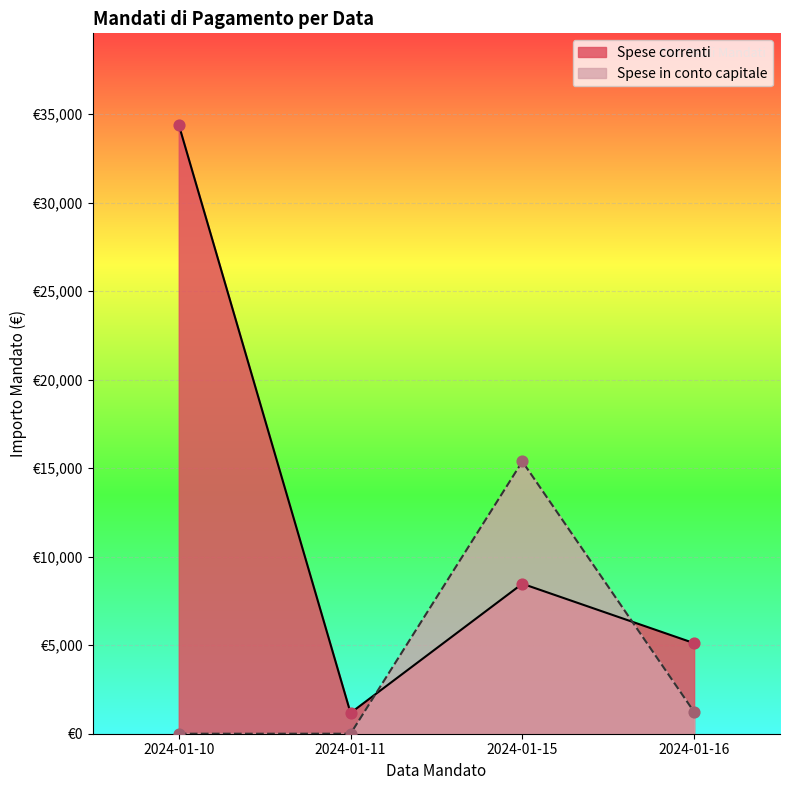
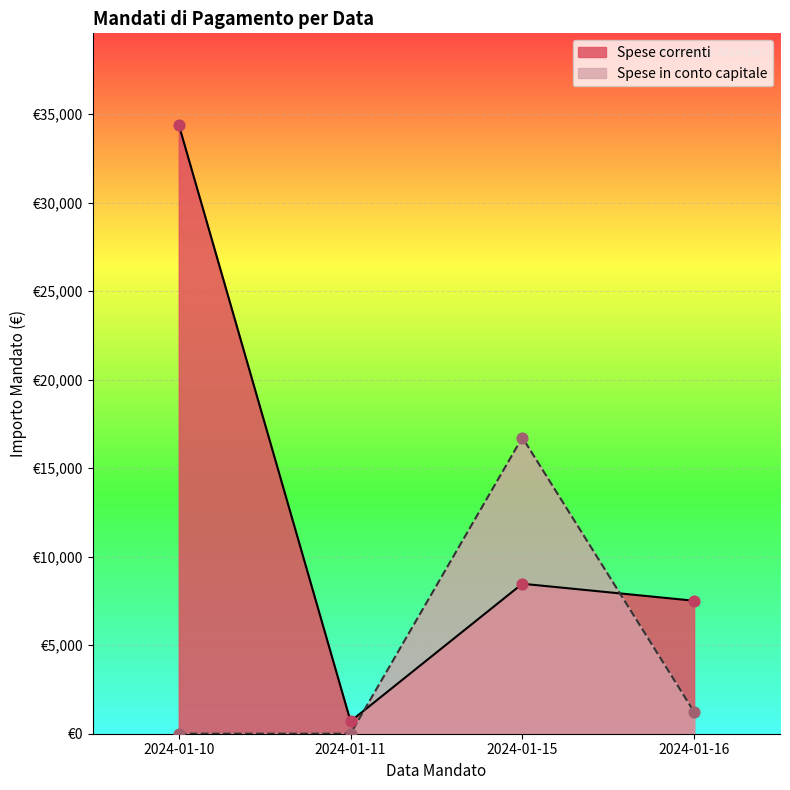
Spese correnti, 2024-01-11: €1,200 -> €700
Spese in conto capitale, 2024-01-15: €15,400 -> €16,700
Spese correnti, 2024-01-16: €5,100 -> €7,500
